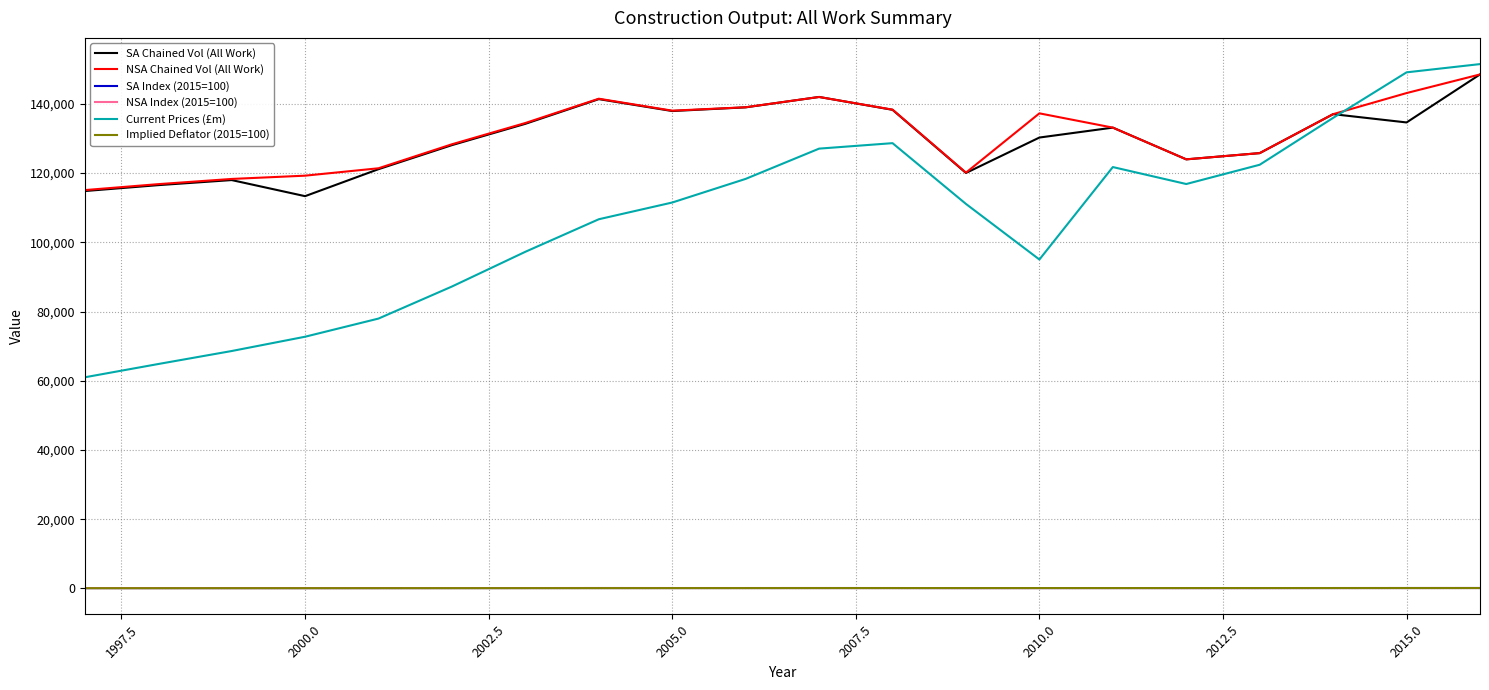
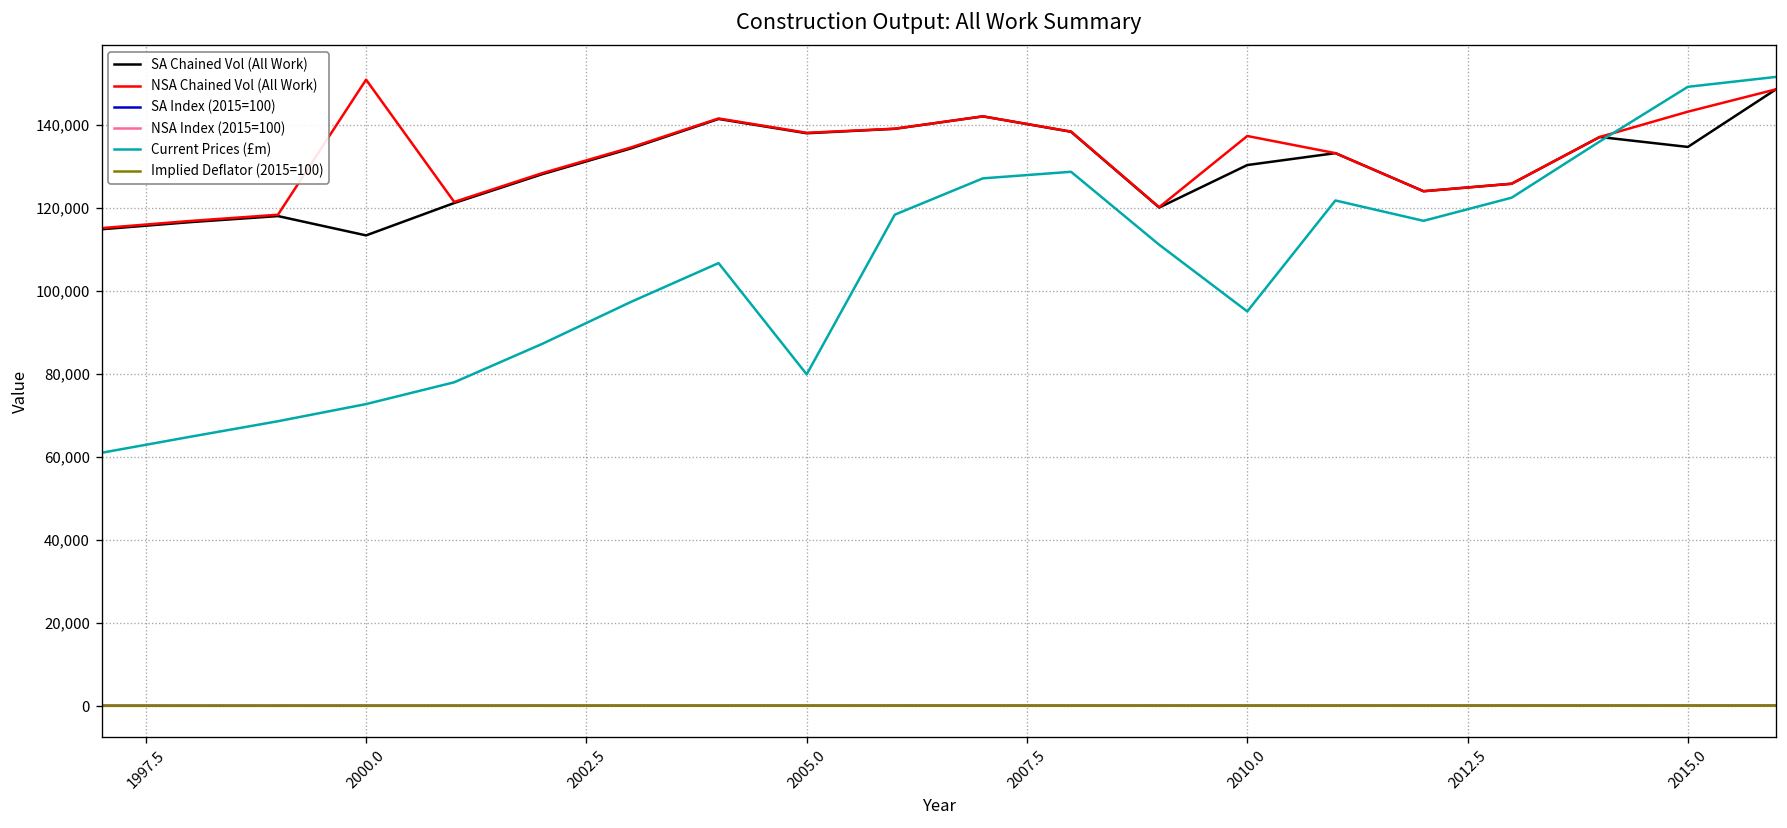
NSA Chained Vol (All Work), 2000.0: 119,000 -> 151,000
Current Prices (£m), 2005.0: 111,000 -> 80,000
